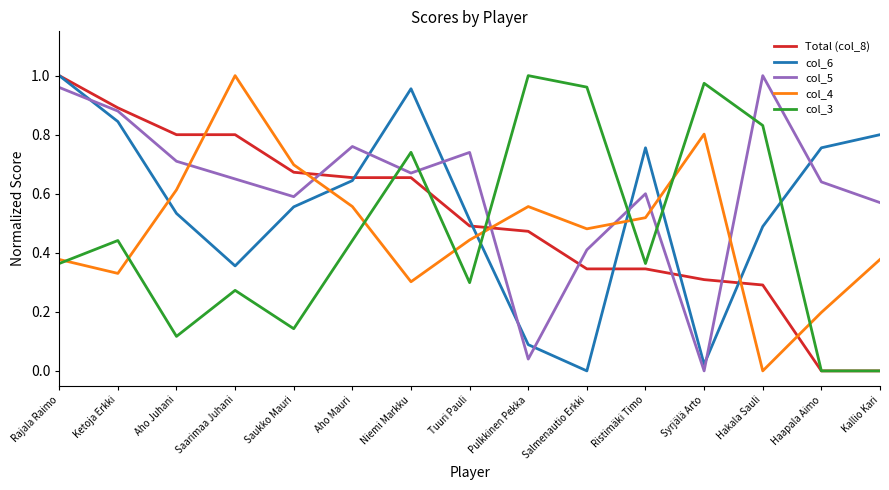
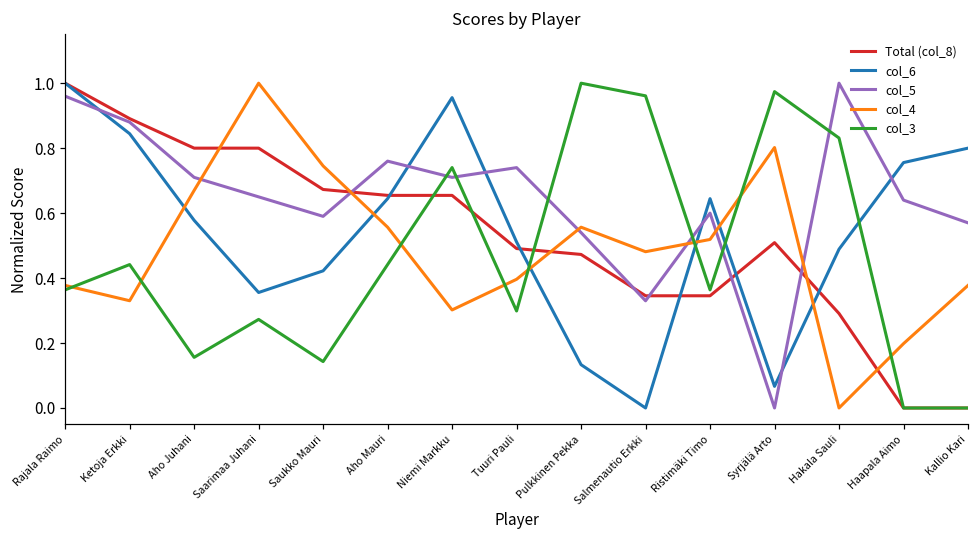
col_6, Aho Juhani: 0.53 -> 0.58
col_4, Aho Juhani: 0.61 -> 0.67
col_3, Aho Juhani: 0.12 -> 0.16
col_6, Saukko Mauri: 0.56 -> 0.42
col_4, Saukko Mauri: 0.70 -> 0.75
col_5, Niemi Markku: 0.67 -> 0.71
col_4, Tuuri Pauli: 0.44 -> 0.40
col_6, Pulkkinen Pekka: 0.09 -> 0.13
col_5, Pulkkinen Pekka: 0.04 -> 0.54
col_5, Salmenautio Erkki: 0.41 -> 0.33
col_6, Ristimäki Timo: 0.76 -> 0.64
Total (col_8), Syrjälä Arto: 0.31 -> 0.51
col_6, Syrjälä Arto: 0.02 -> 0.07
